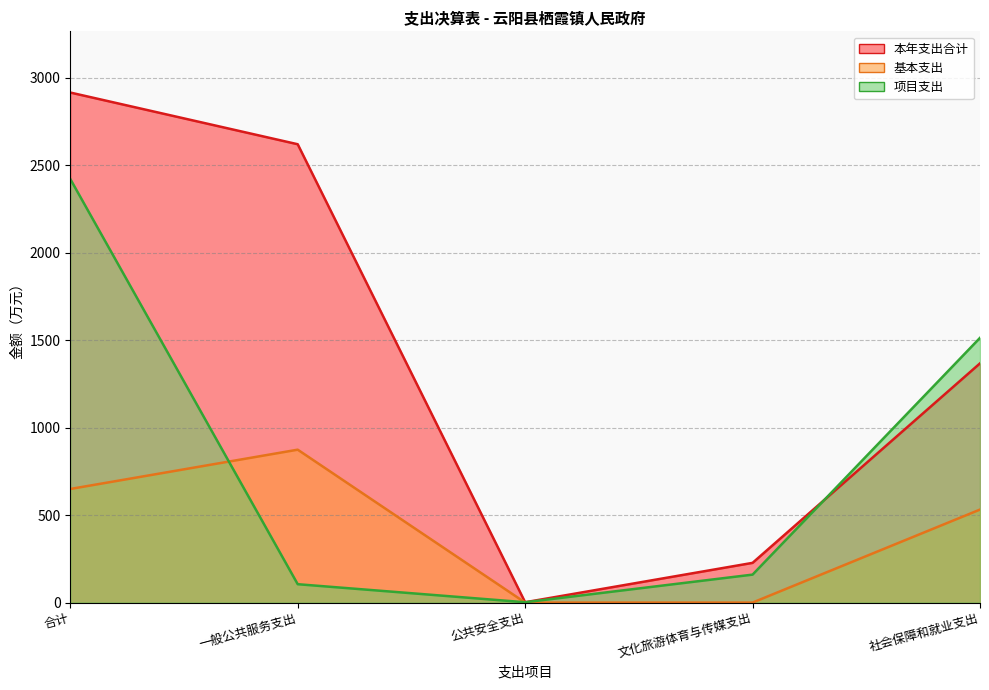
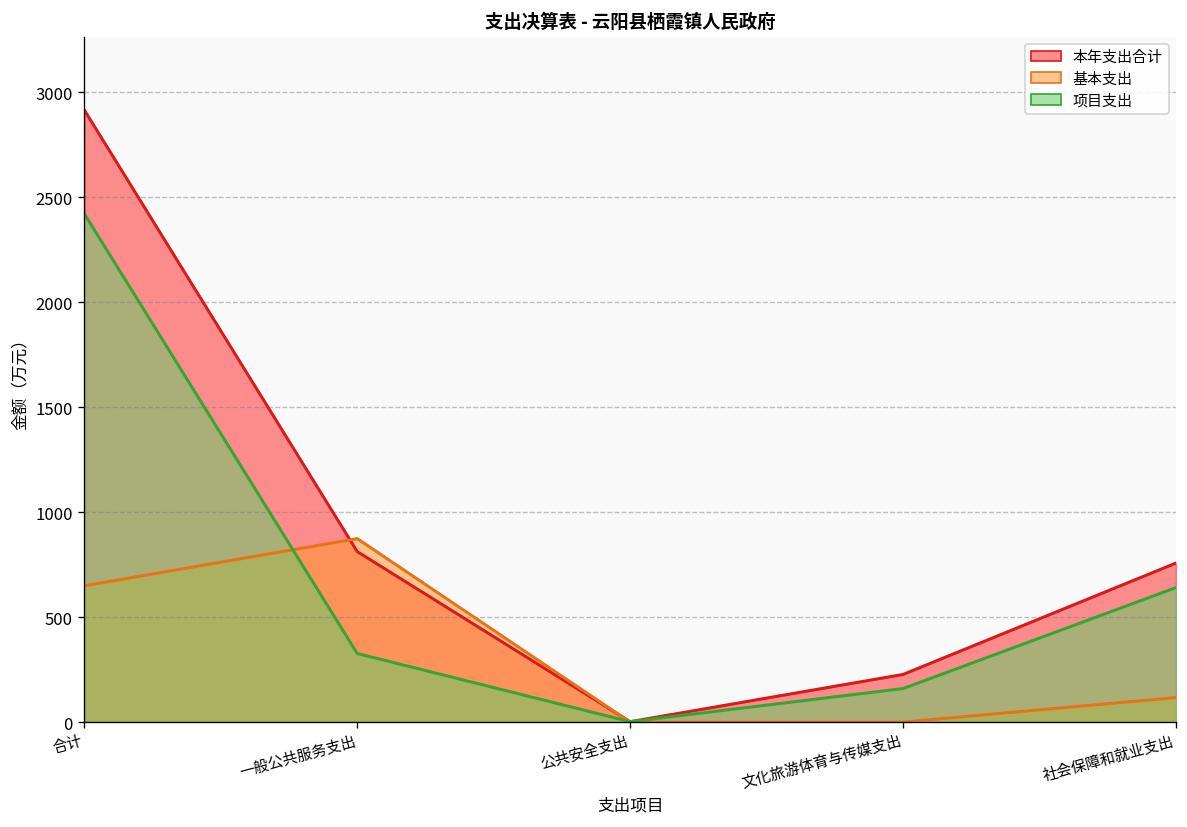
本年支出合计, 一般公共服务支出: 2620 -> 810
项目支出, 一般公共服务支出: 110 -> 330
本年支出合计, 社会保障和就业支出: 1370 -> 760
基本支出, 社会保障和就业支出: 530 -> 120
项目支出, 社会保障和就业支出: 1510 -> 640
